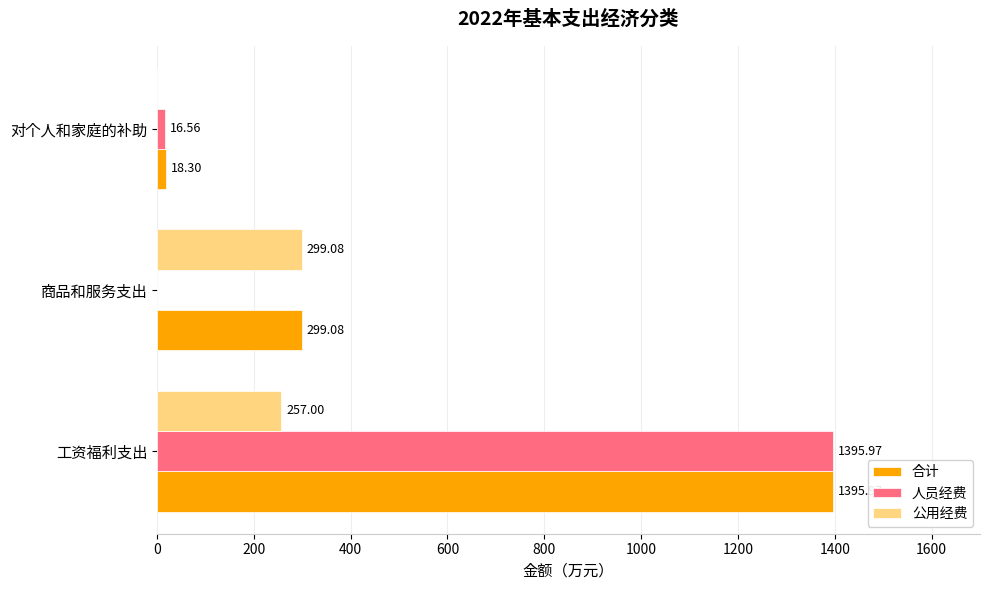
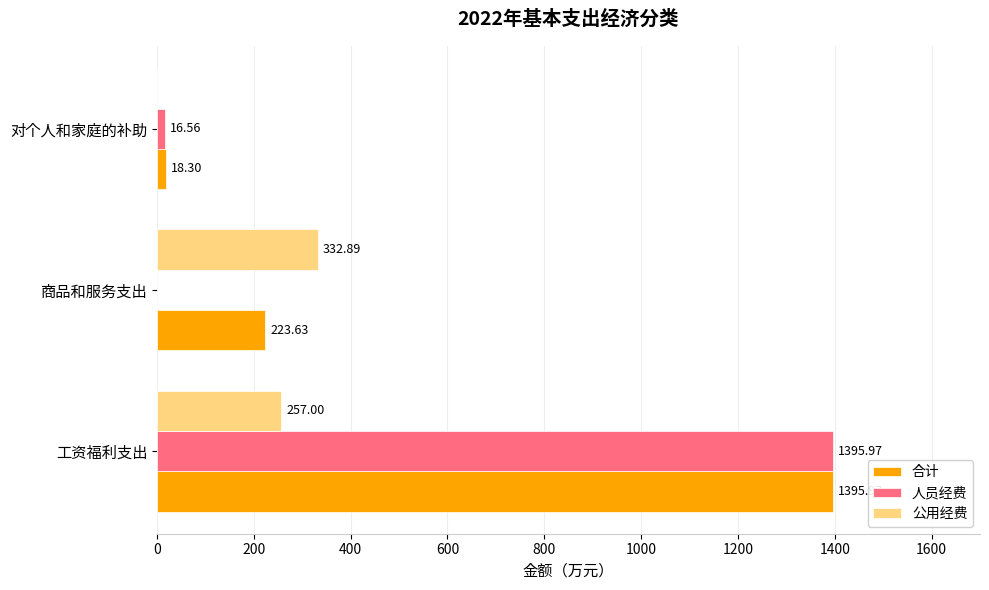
公用经费, 商品和服务支出: 299.08 -> 332.89
合计, 商品和服务支出: 299.08 -> 223.63
